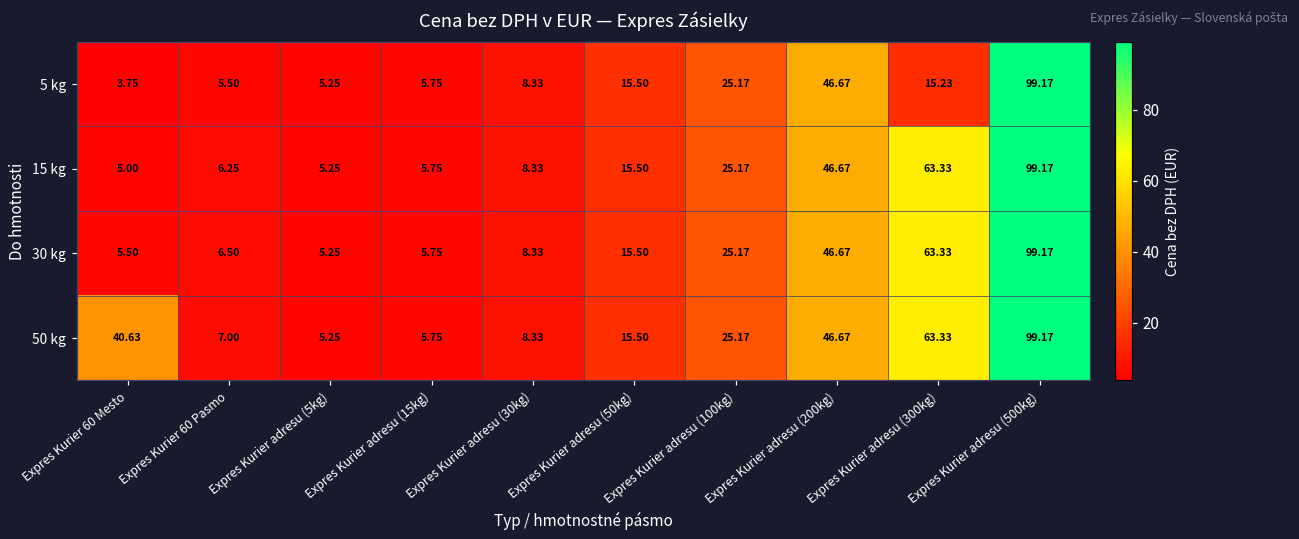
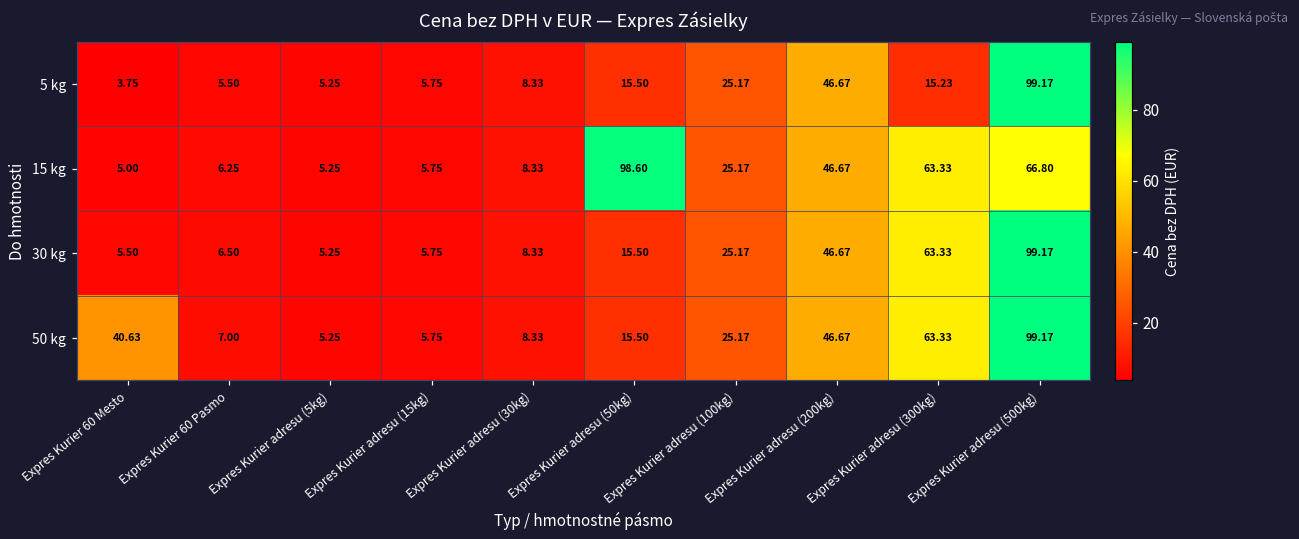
15 kg, Expres Kurier adresu (50kg): 15.50 -> 98.60
15 kg, Expres Kurier adresu (500kg): 99.17 -> 66.80
